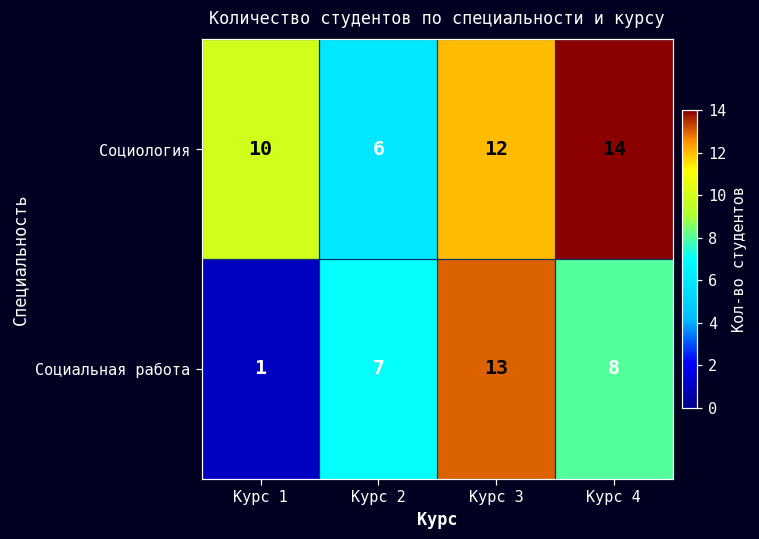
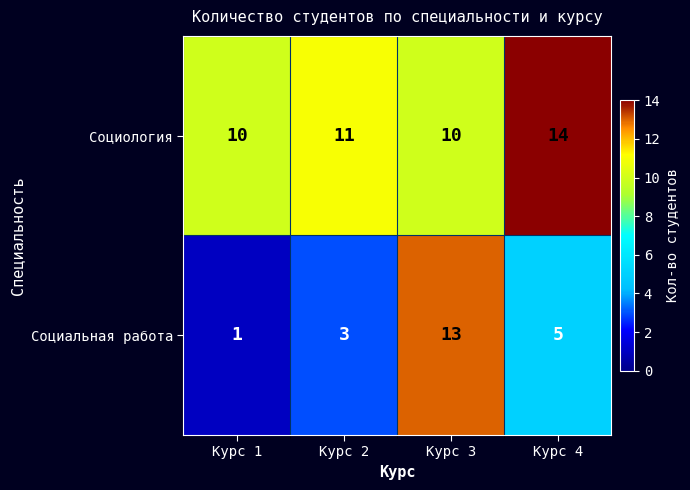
Социология, Курс 2: 6 -> 11
Социология, Курс 3: 12 -> 10
Социальная работа, Курс 2: 7 -> 3
Социальная работа, Курс 4: 8 -> 5
